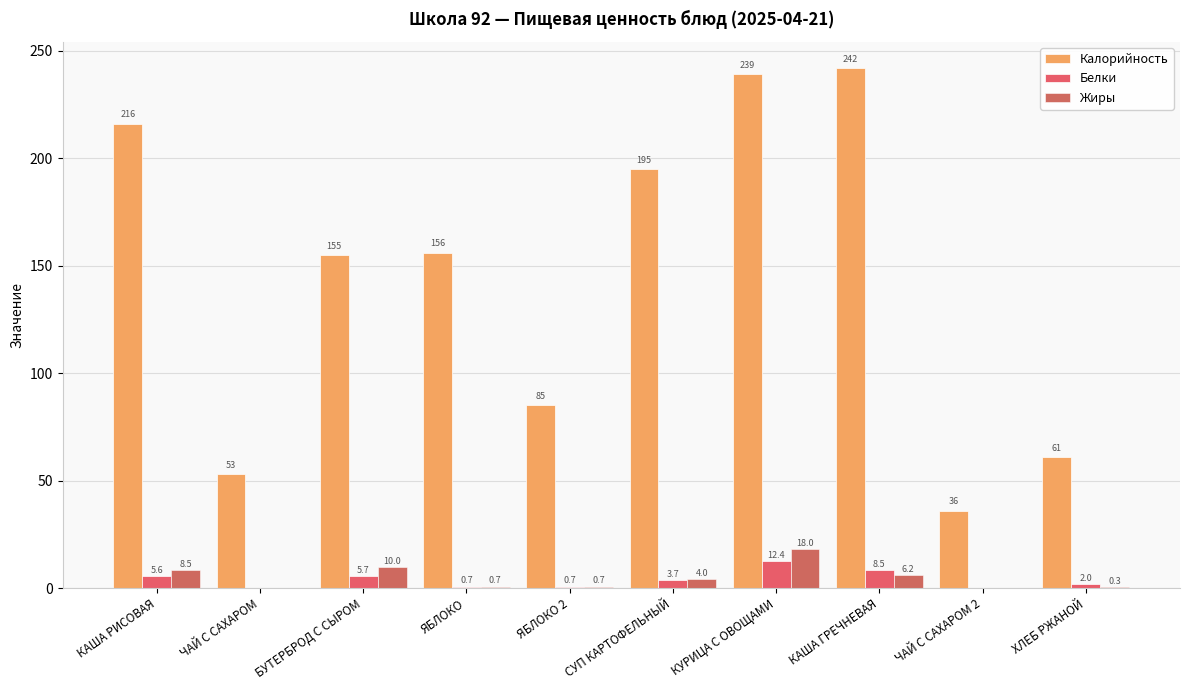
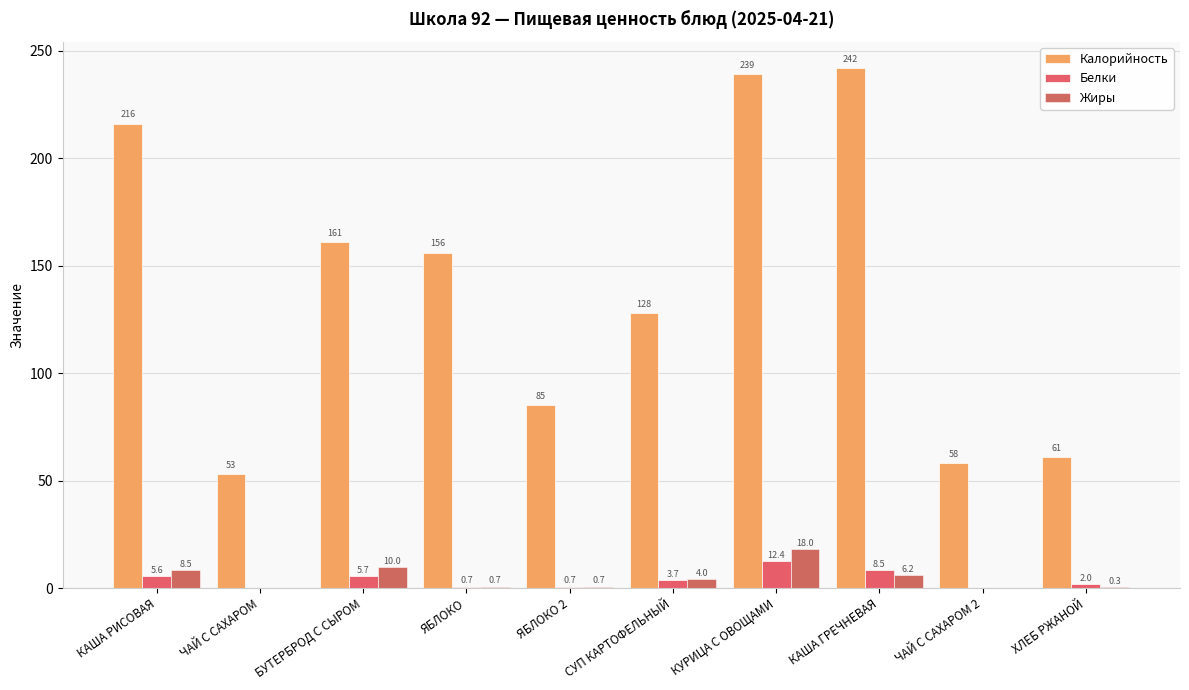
Калорийность, БУТЕРБРОД С СЫРОМ: 155 -> 161
Калорийность, СУП КАРТОФЕЛЬНЫЙ: 195 -> 128
Калорийность, ЧАЙ С САХАРОМ 2: 36 -> 58
